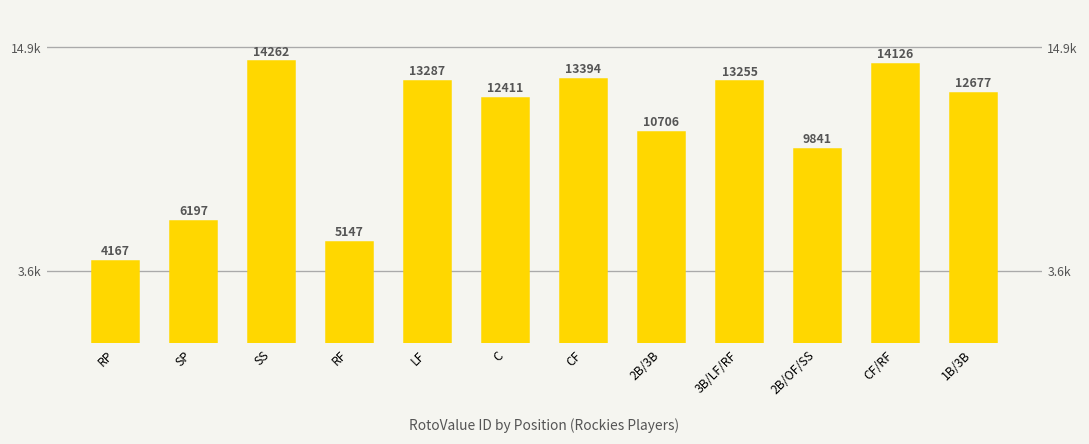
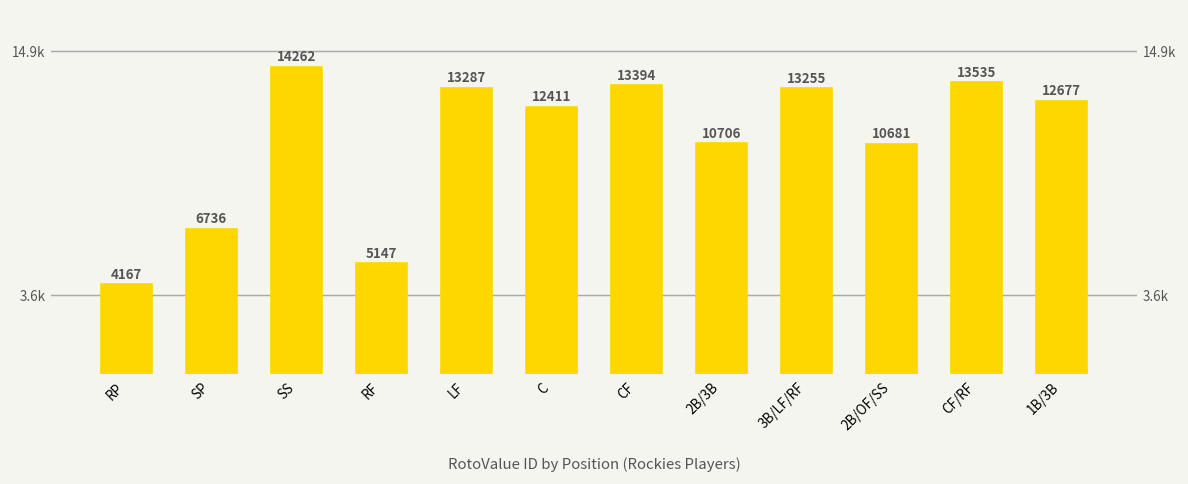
SP: 6197 -> 6736
2B/OF/SS: 9841 -> 10681
CF/RF: 14126 -> 13535
